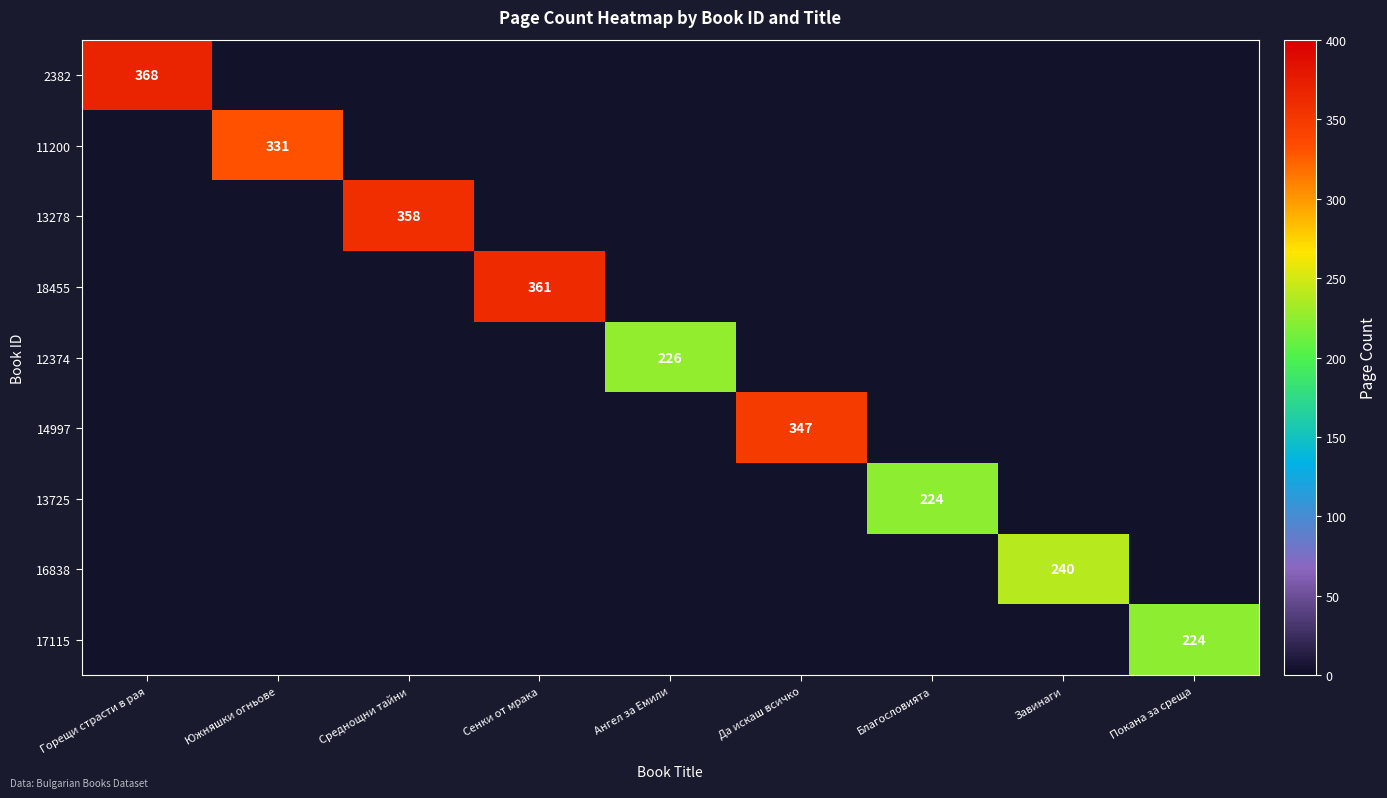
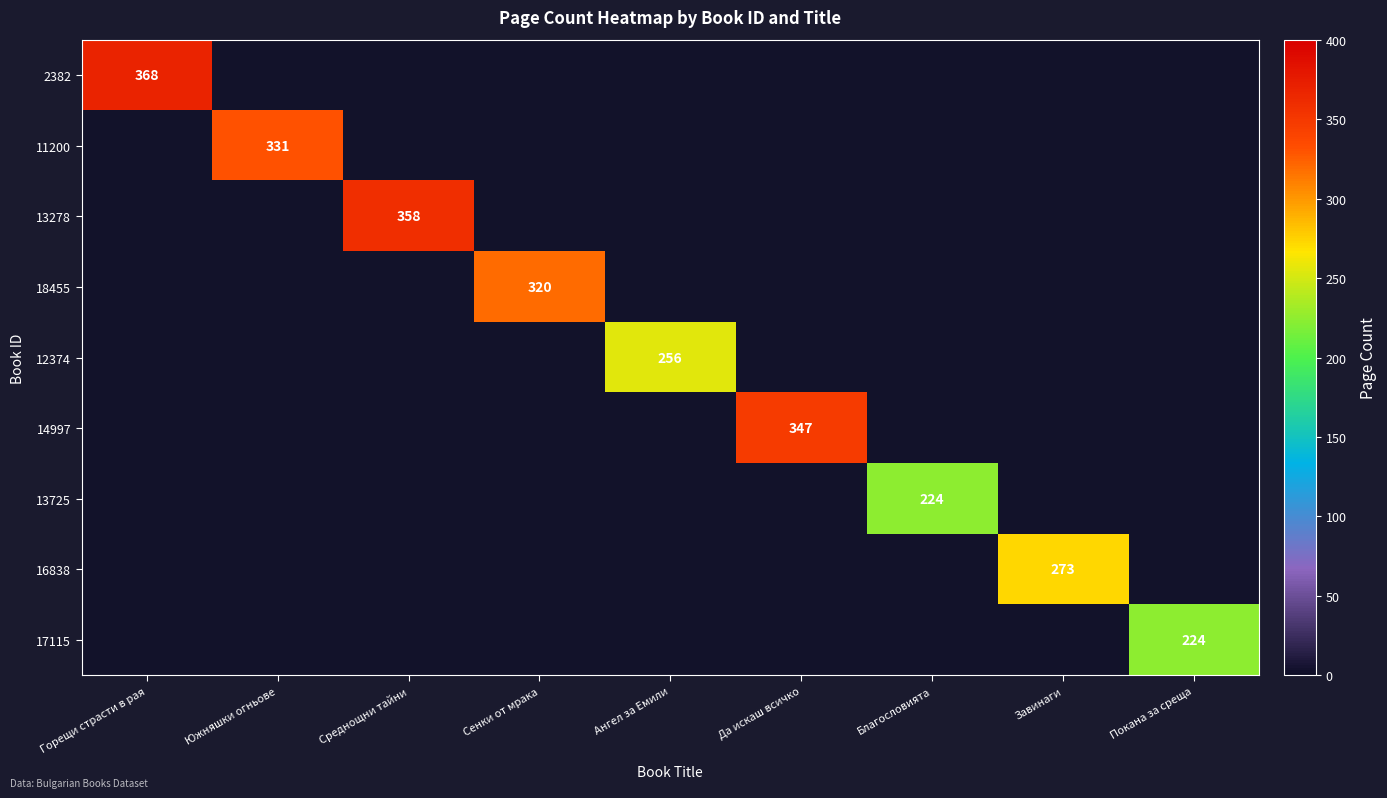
18455, Сенки от мрака: 361 -> 320
12374, Ангел за Емили: 226 -> 256
16838, Завинаги: 240 -> 273
